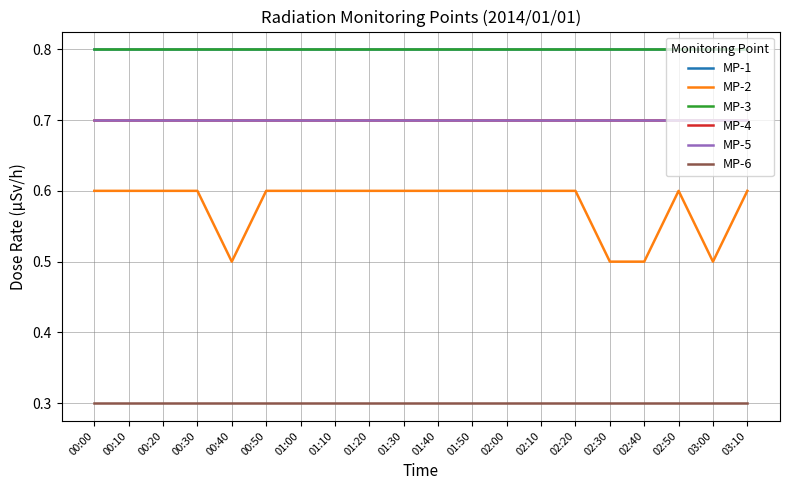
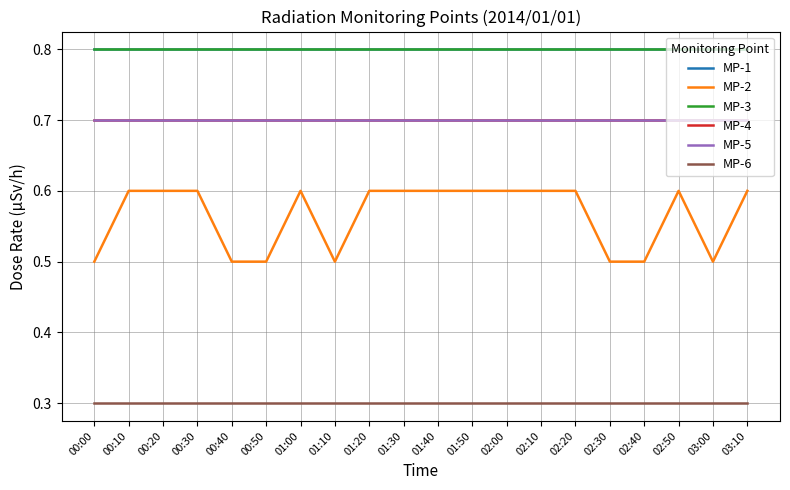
MP-2, 00:00: 0.6 -> 0.5
MP-2, 00:50: 0.6 -> 0.5
MP-2, 01:10: 0.6 -> 0.5
